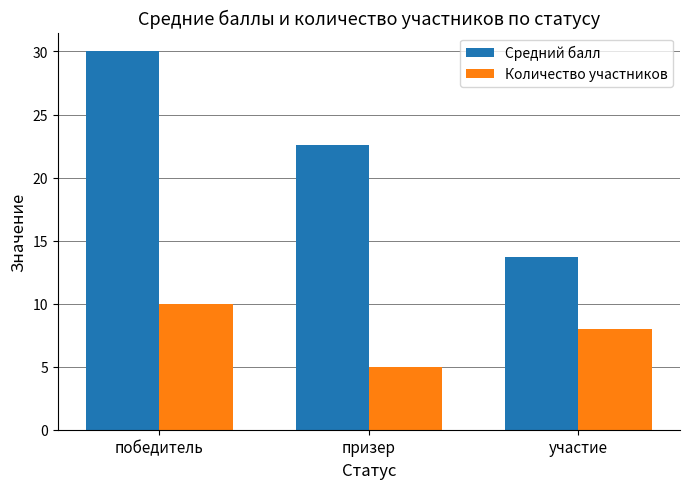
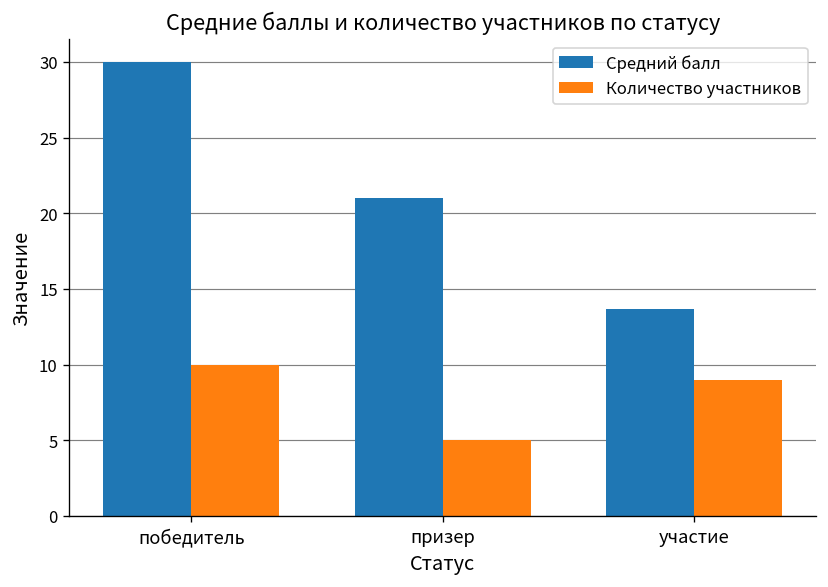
Средний балл, призер: 22.6 -> 21.0
Количество участников, участие: 8 -> 9
